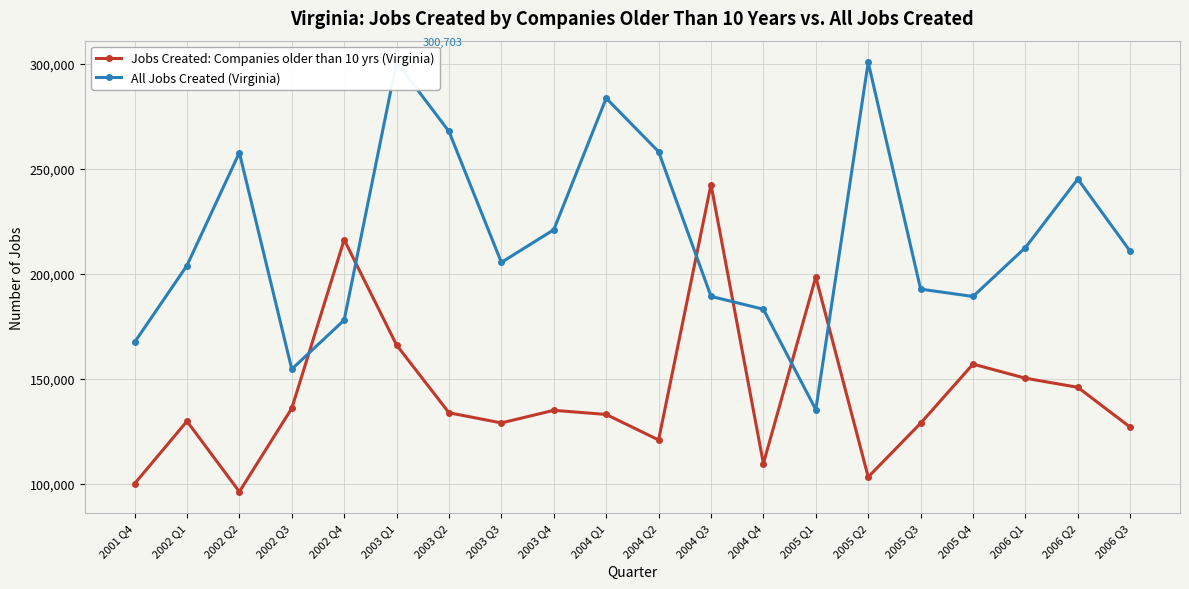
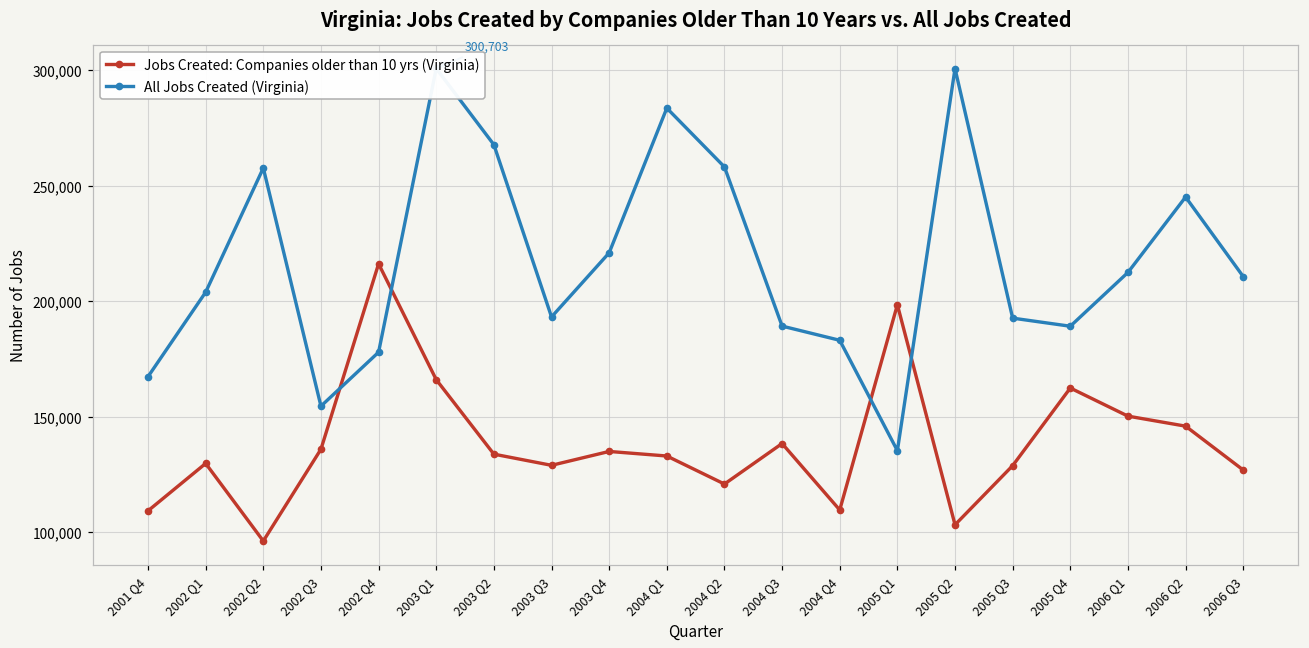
Jobs Created: Companies older than 10 yrs (Virginia), 2001 Q4: 100,000 -> 109,000
All Jobs Created (Virginia), 2003 Q3: 205,000 -> 193,000
Jobs Created: Companies older than 10 yrs (Virginia), 2004 Q3: 242,000 -> 138,000
Jobs Created: Companies older than 10 yrs (Virginia), 2005 Q4: 157,000 -> 162,000
